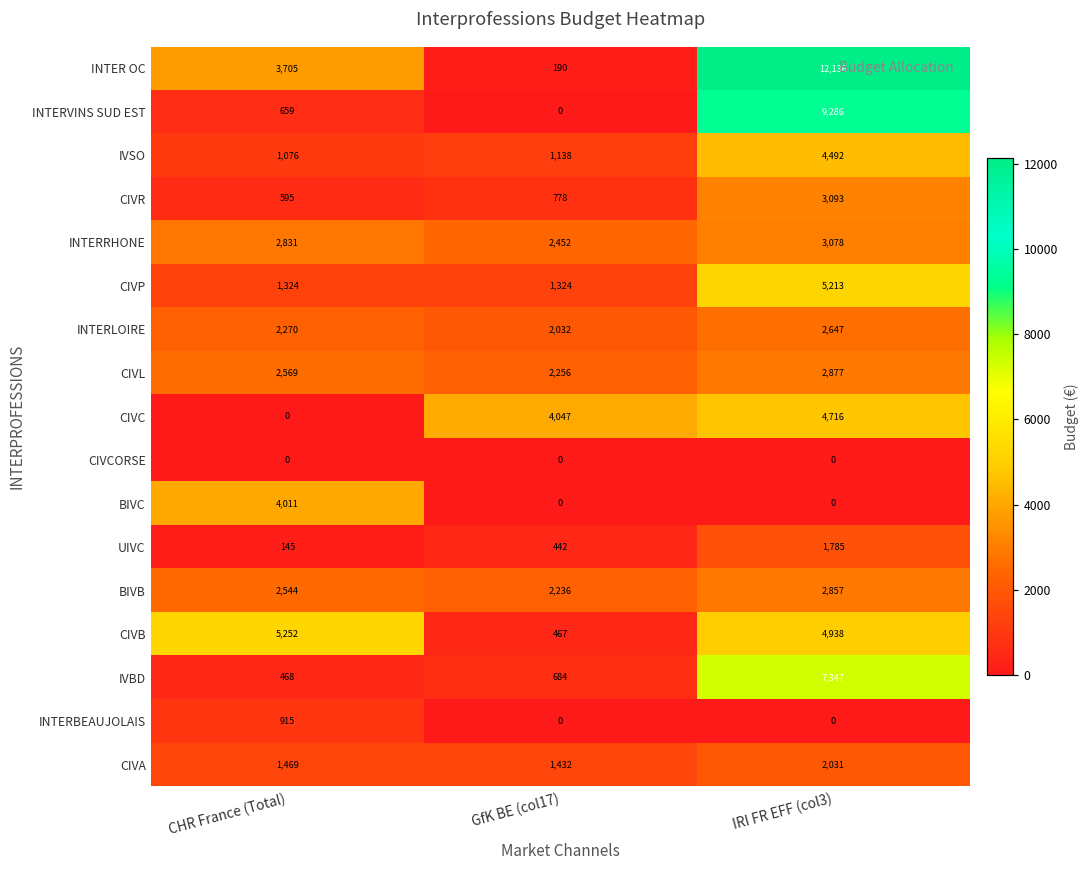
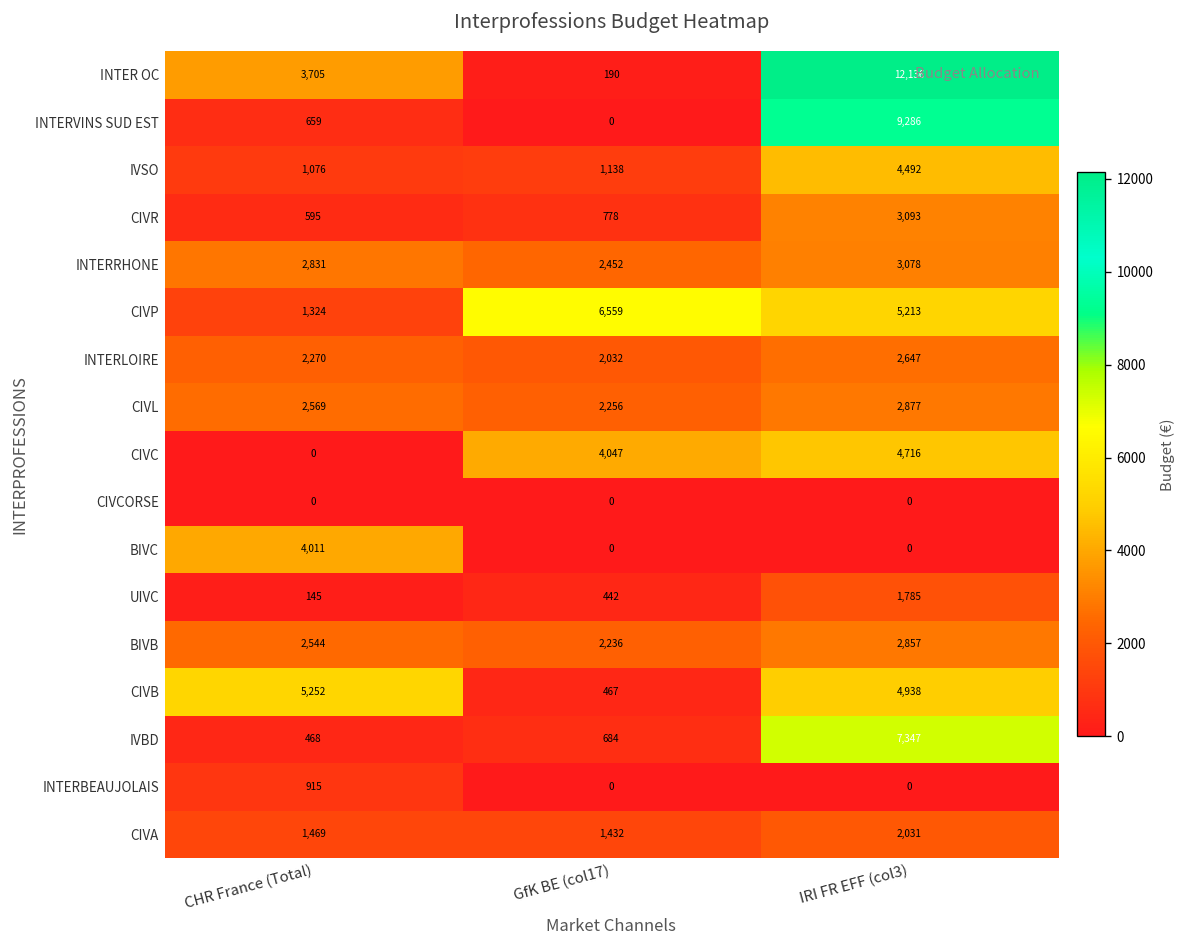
CIVP, GfK BE (col17): 1,324 -> 6,559
